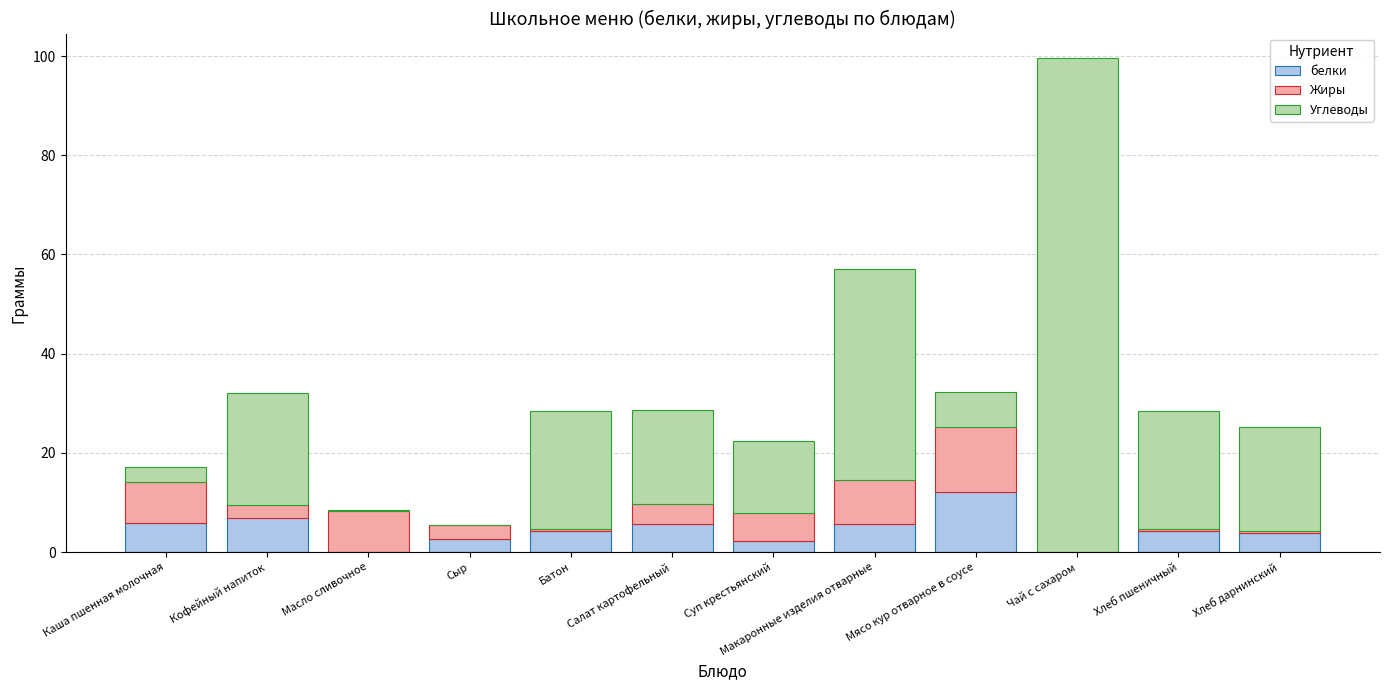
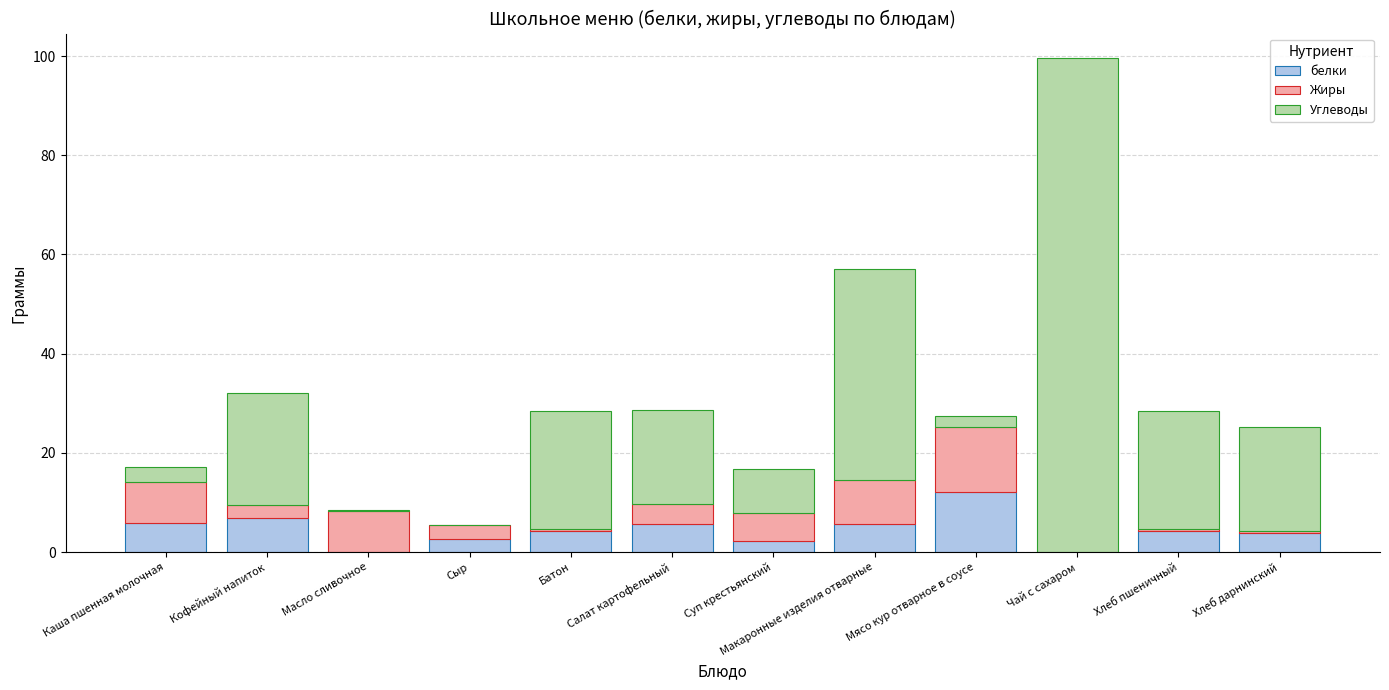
Углеводы, Суп крестьянский: 15 -> 9
Углеводы, Мясо кур отварное в соусе: 7 -> 2
